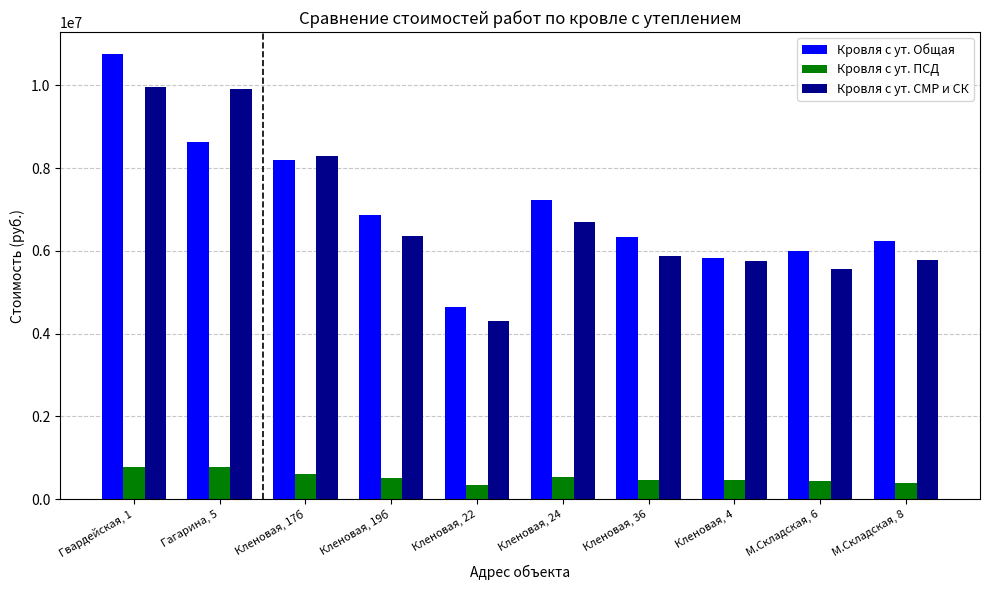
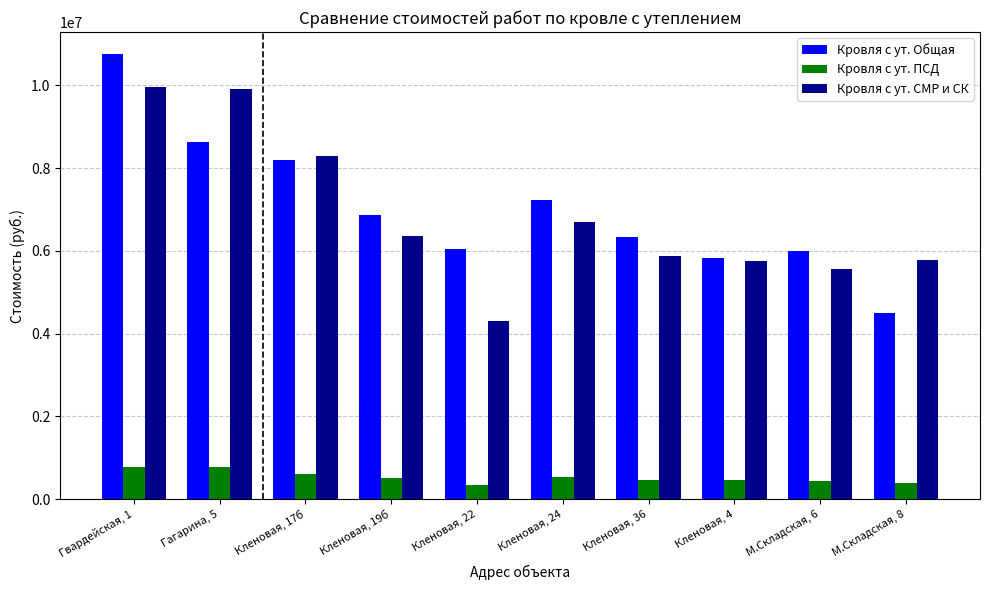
Кровля с ут. Общая, Кленовая, 22: 4600000 -> 6000000
Кровля с ут. Общая, М.Складская, 8: 6200000 -> 4500000
